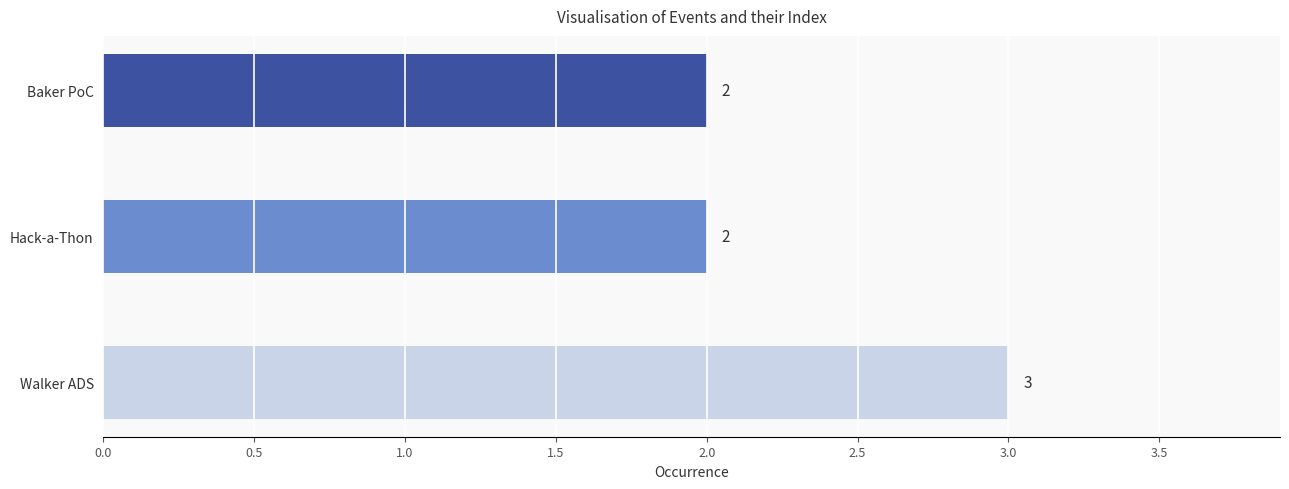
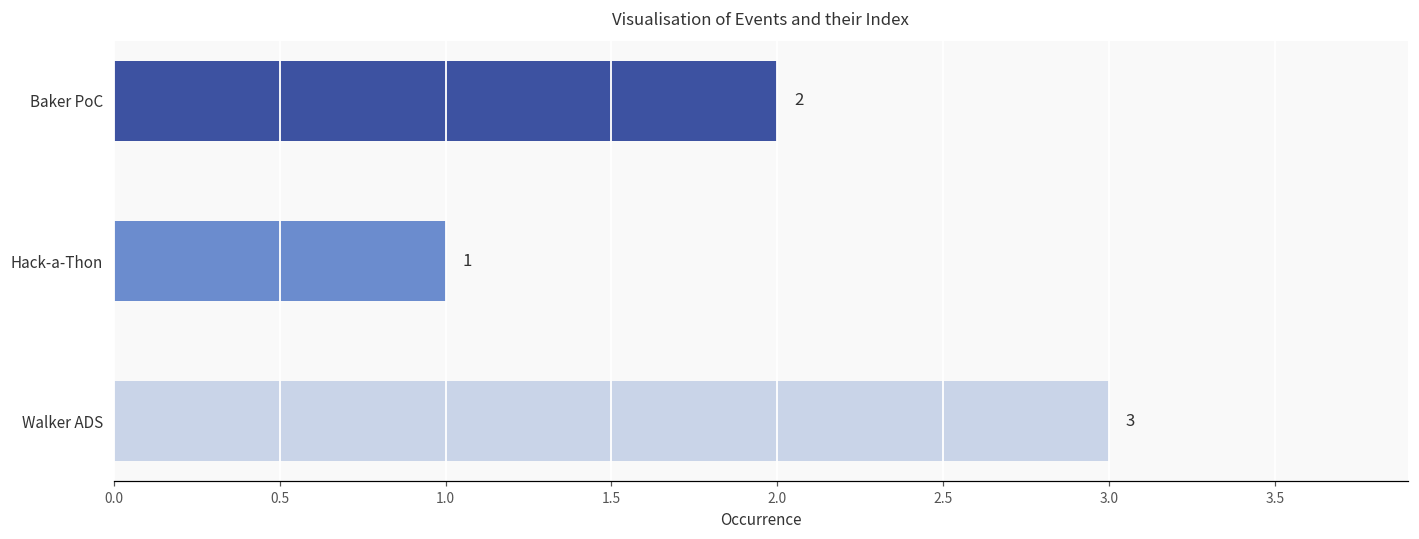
Hack-a-Thon: 2 -> 1
